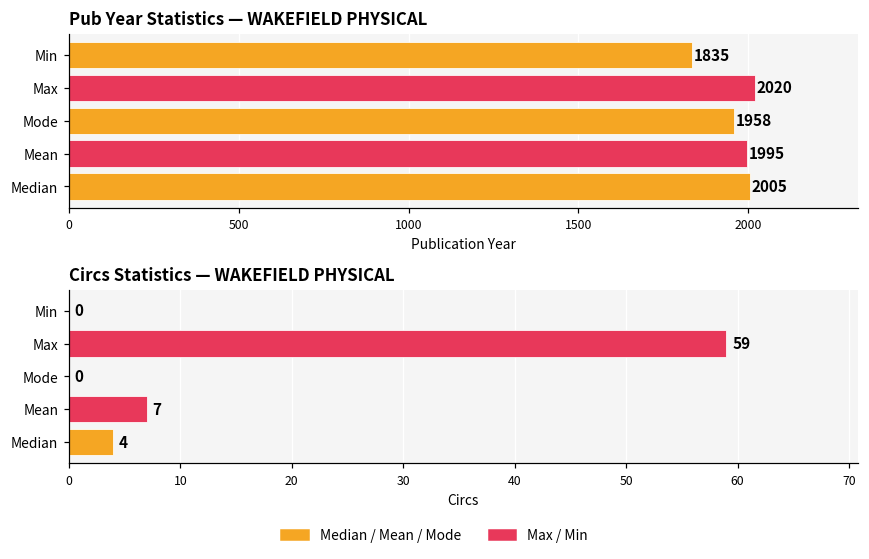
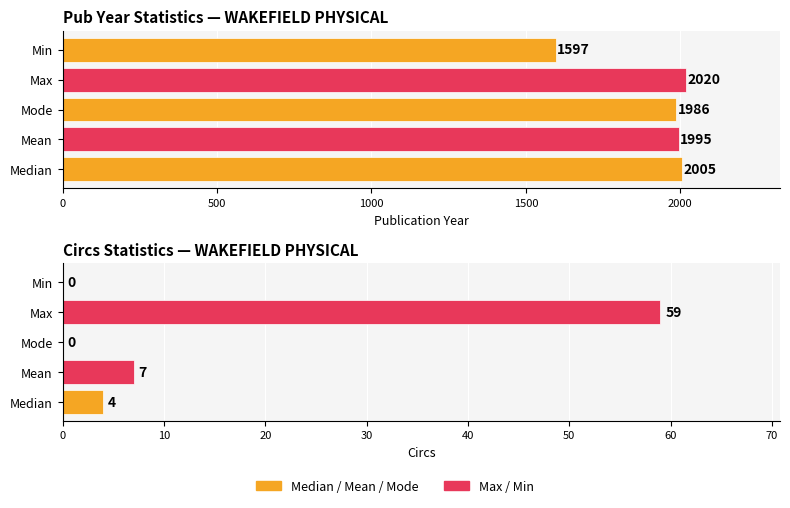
Pub Year Statistics — WAKEFIELD PHYSICAL, Min: 1835 -> 1597
Pub Year Statistics — WAKEFIELD PHYSICAL, Mode: 1958 -> 1986
